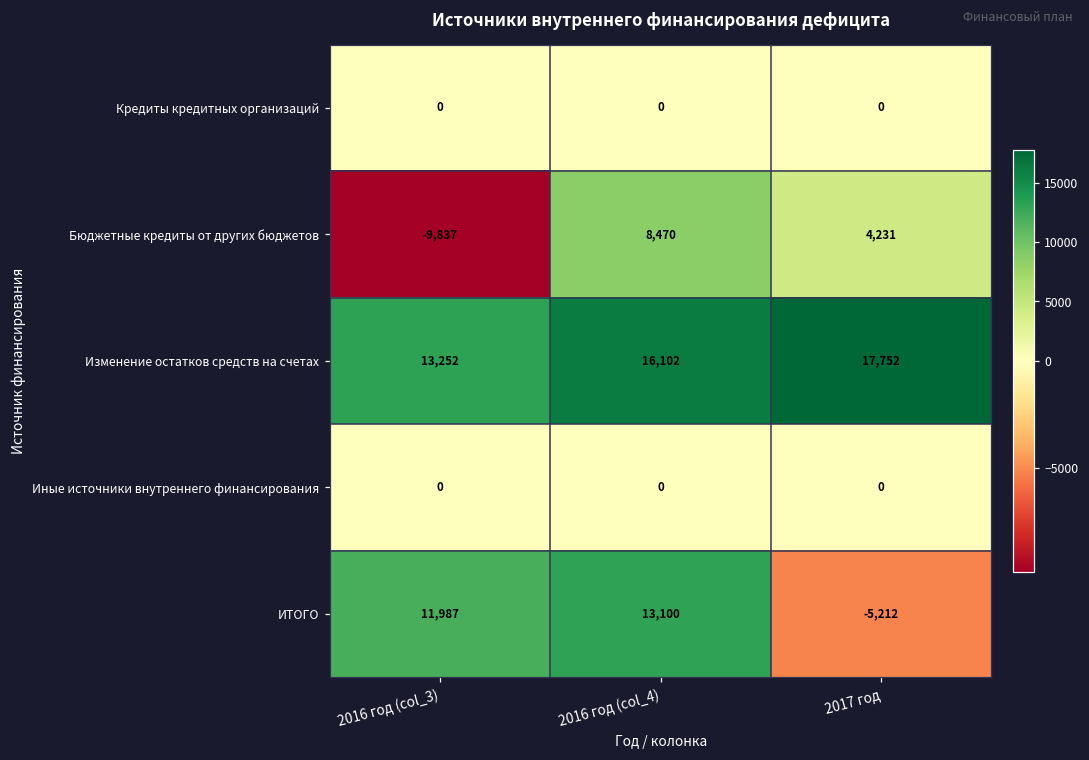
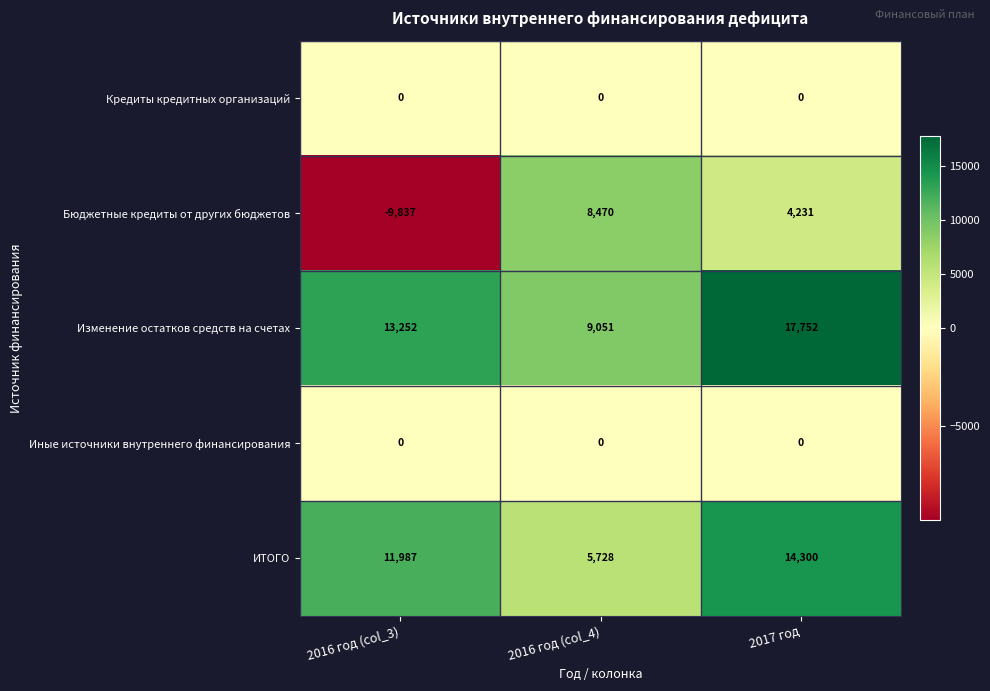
Изменение остатков средств на счетах, 2016 год (col_4): 16,102 -> 9,051
ИТОГО, 2016 год (col_4): 13,100 -> 5,728
ИТОГО, 2017 год: -5,212 -> 14,300
